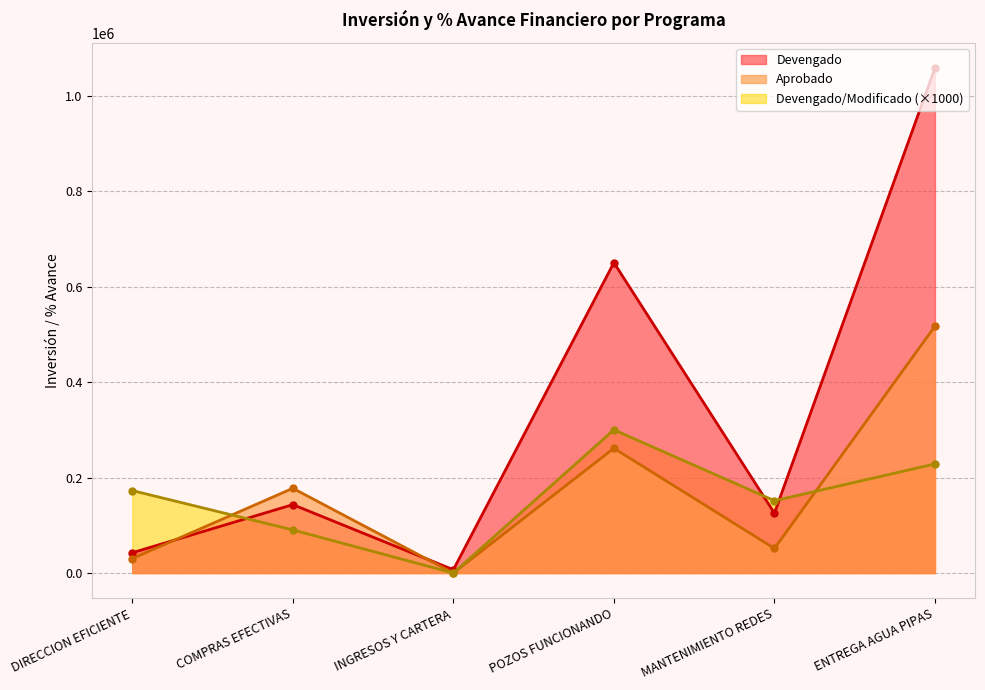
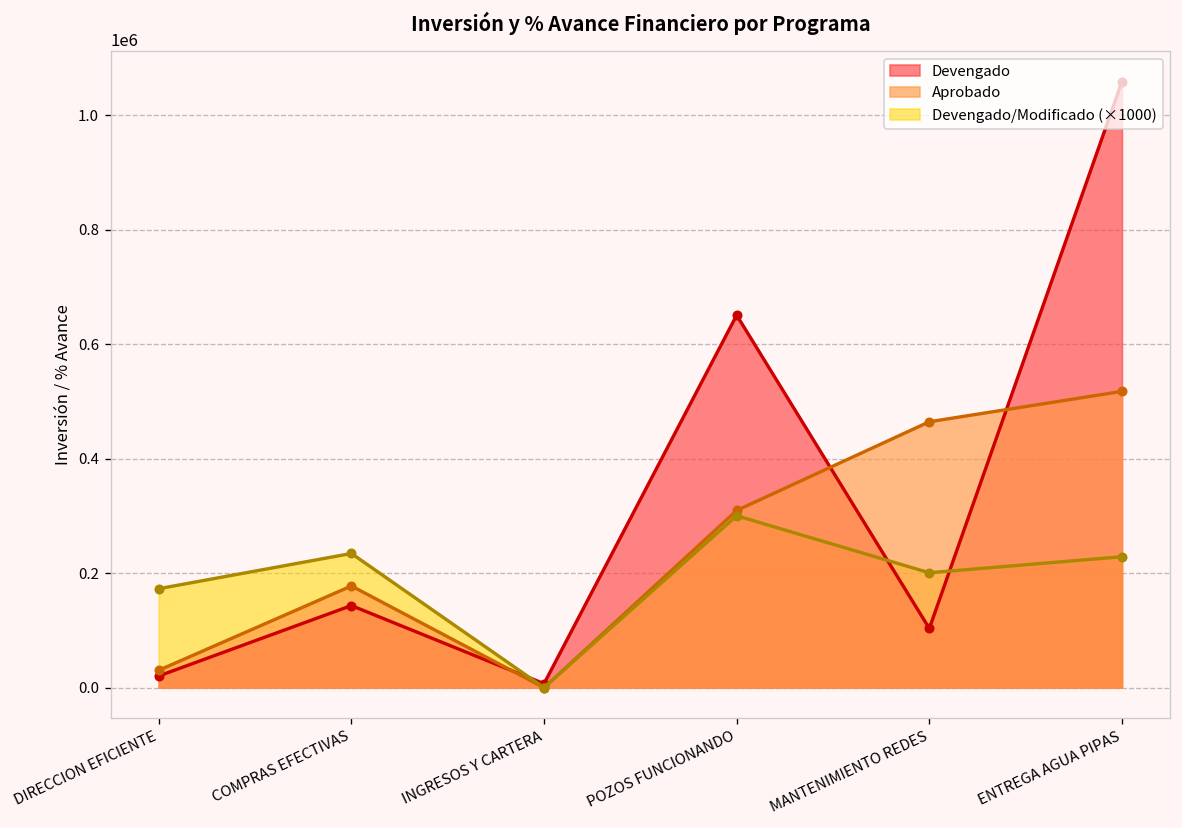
Devengado, DIRECCION EFICIENTE: 40000 -> 20000
Devengado/Modificado (×1000), COMPRAS EFECTIVAS: 90000 -> 230000
Aprobado, POZOS FUNCIONANDO: 260000 -> 310000
Devengado, MANTENIMIENTO REDES: 130000 -> 100000
Aprobado, MANTENIMIENTO REDES: 50000 -> 460000
Devengado/Modificado (×1000), MANTENIMIENTO REDES: 150000 -> 200000
